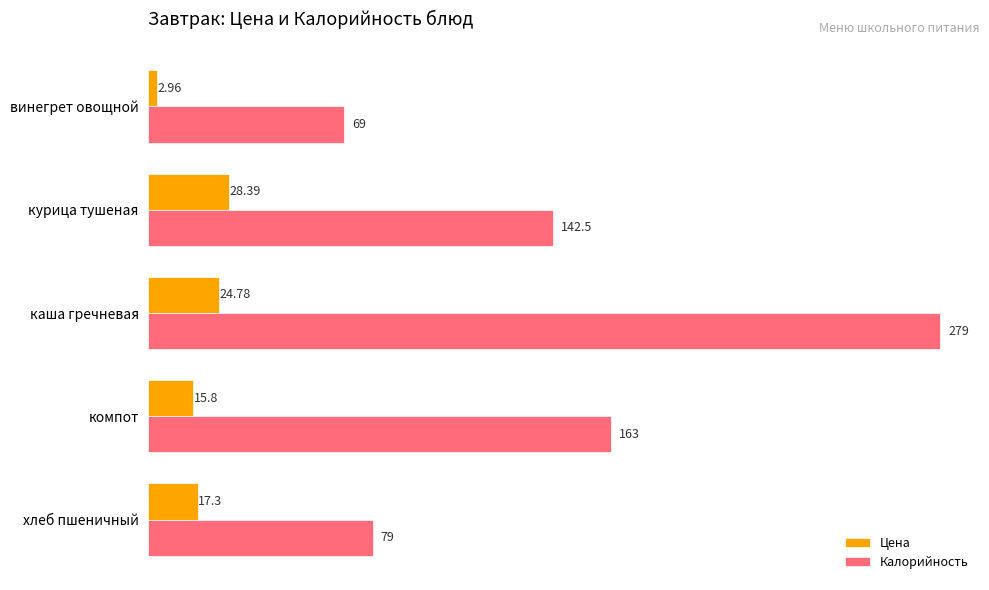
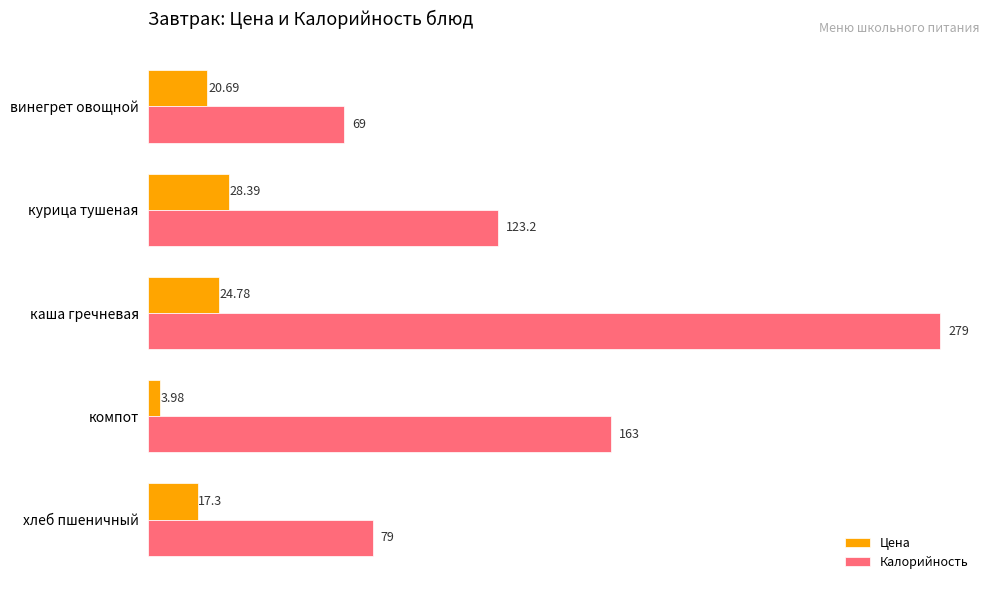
Цена, винегрет овощной: 2.96 -> 20.69
Калорийность, курица тушеная: 142.5 -> 123.2
Цена, компот: 15.8 -> 3.98
